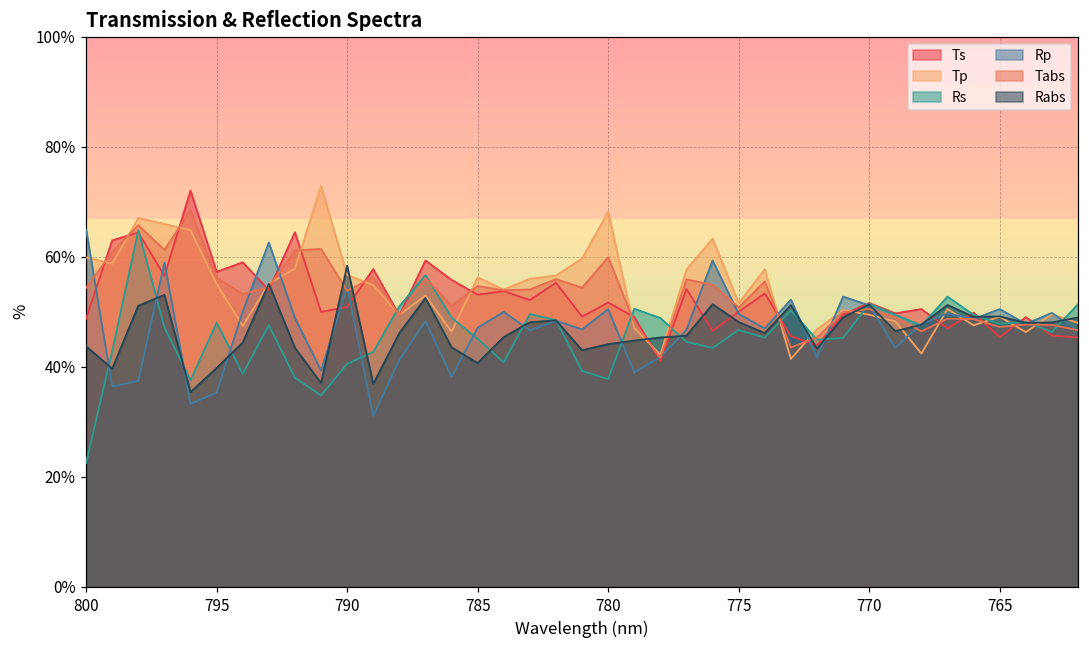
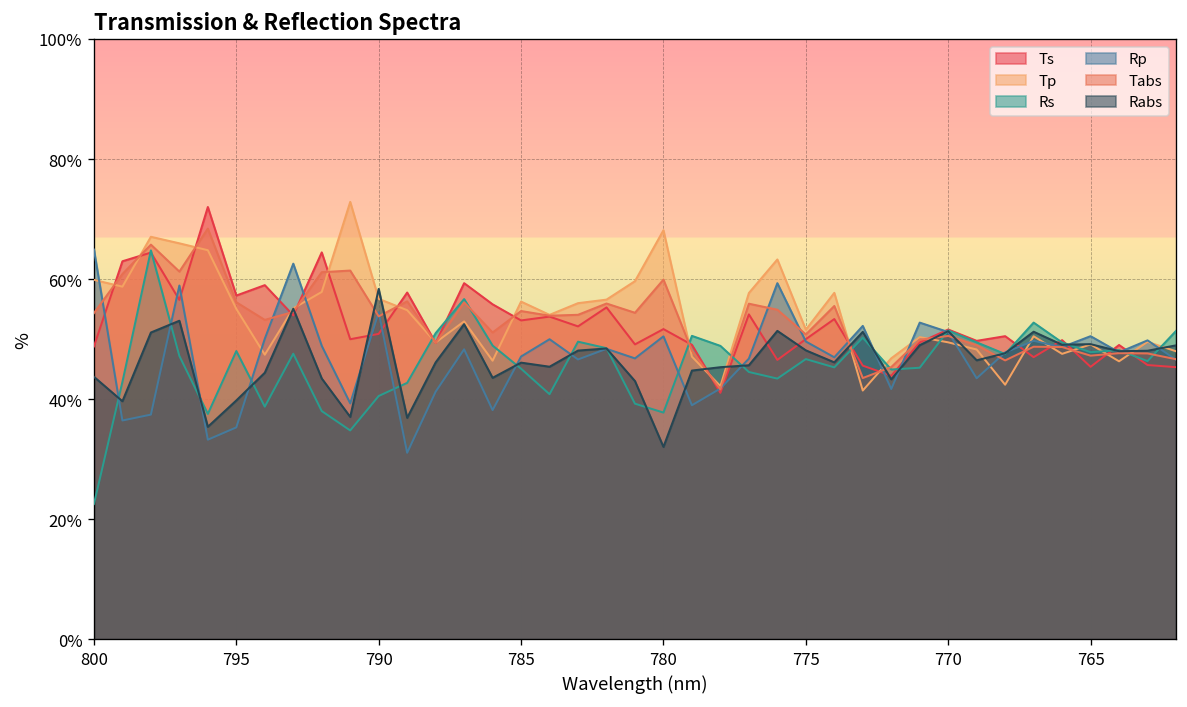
Rabs, 785: 41% -> 46%
Rabs, 780: 44% -> 32%
